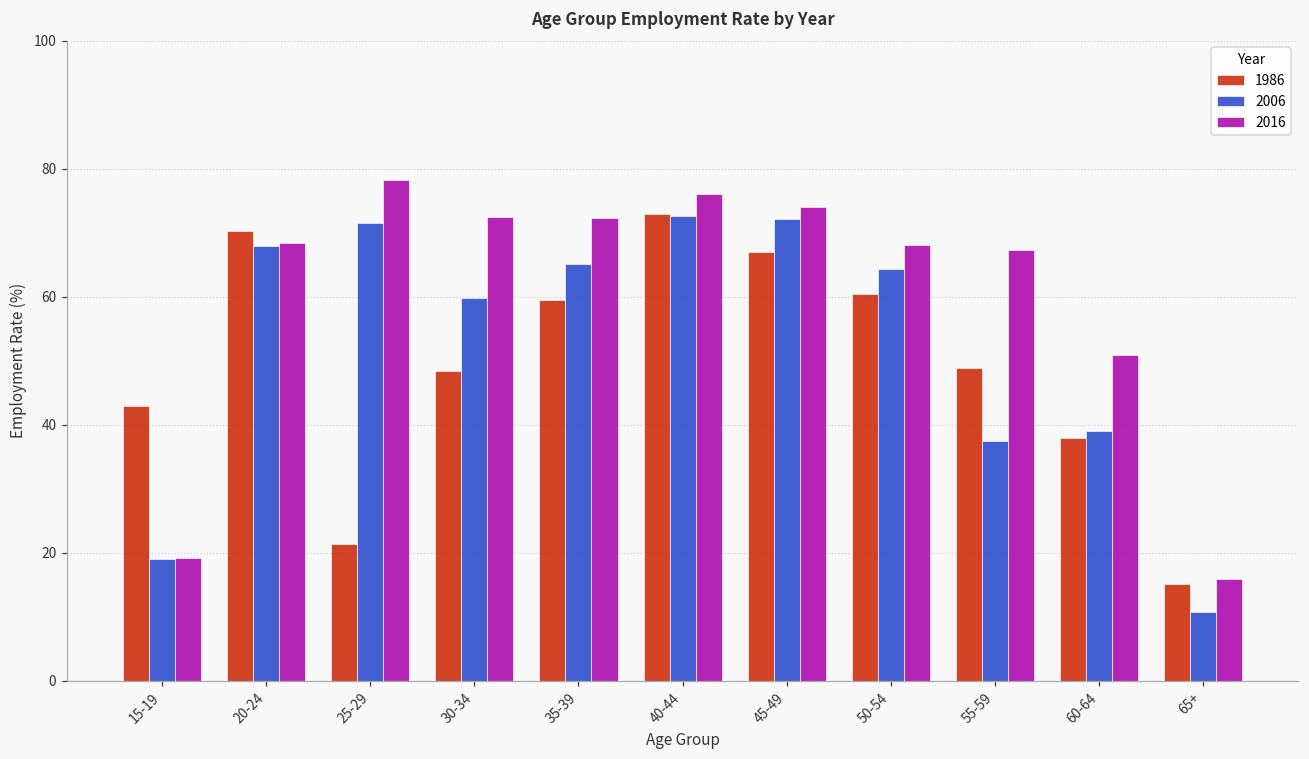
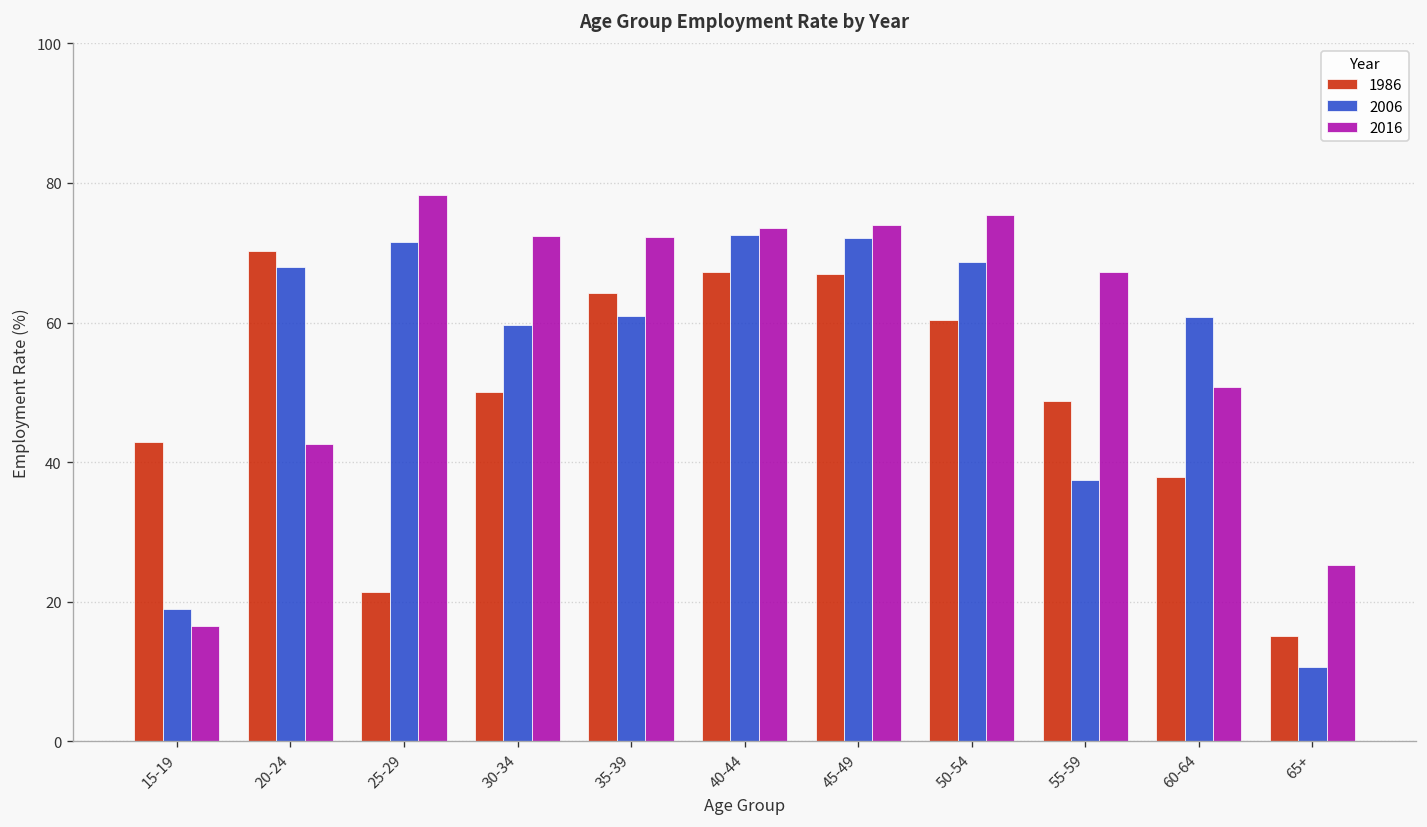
2016, 15-19: 19 -> 17
2016, 20-24: 68 -> 43
1986, 30-34: 48 -> 50
1986, 35-39: 59 -> 64
2006, 35-39: 65 -> 61
1986, 40-44: 73 -> 67
2016, 40-44: 76 -> 74
2006, 50-54: 64 -> 69
2016, 50-54: 68 -> 75
2006, 60-64: 39 -> 61
2016, 65+: 16 -> 25
